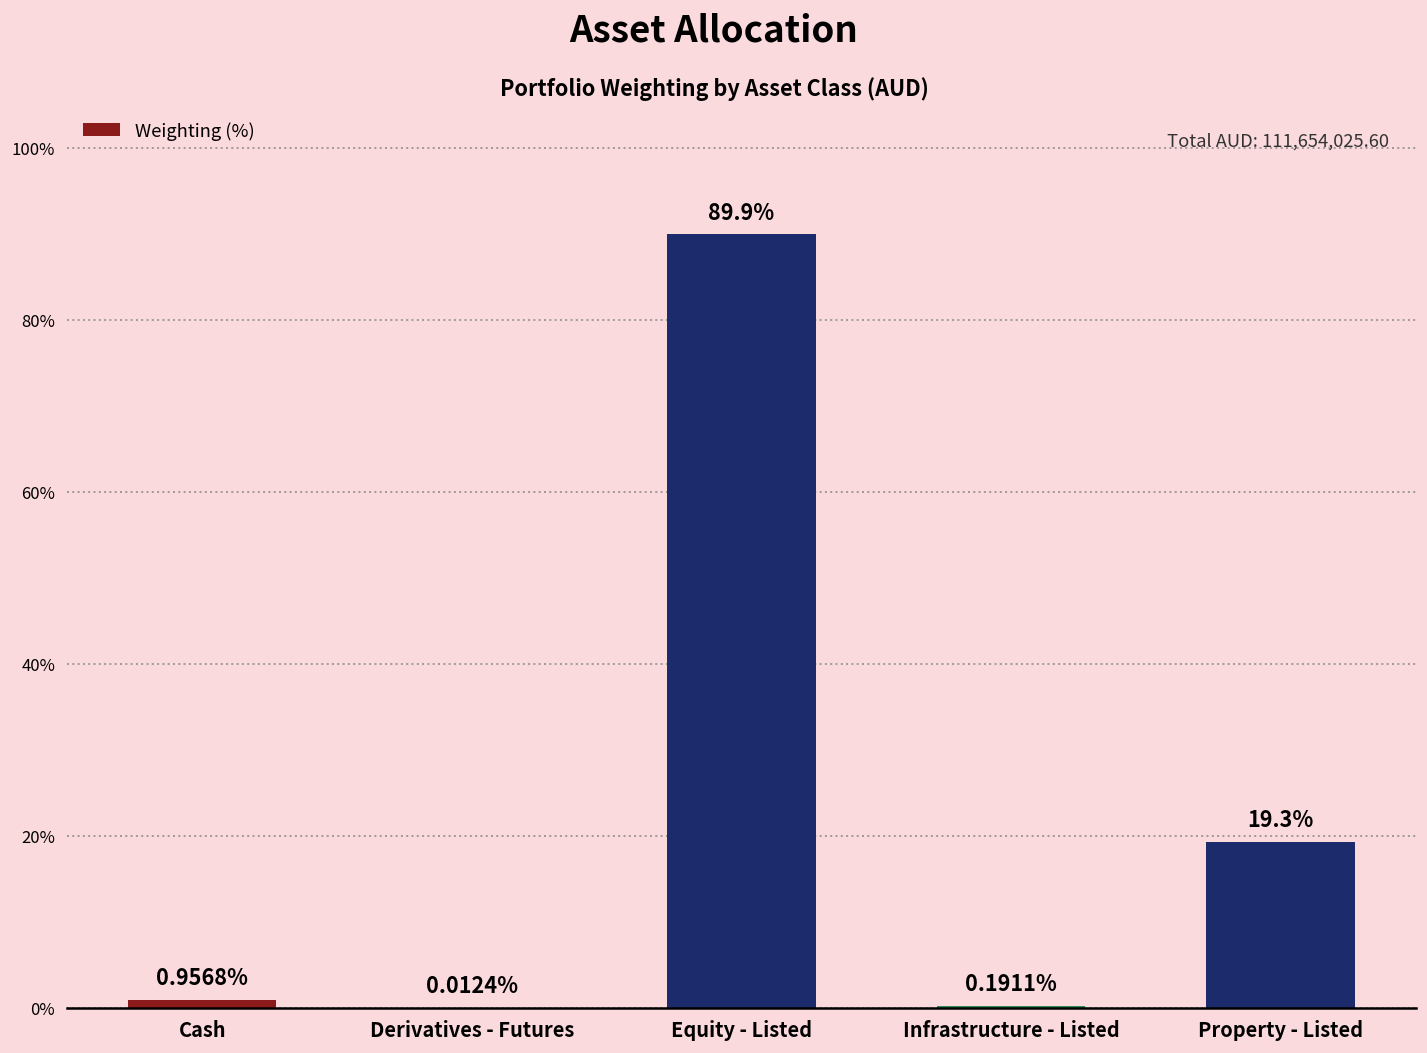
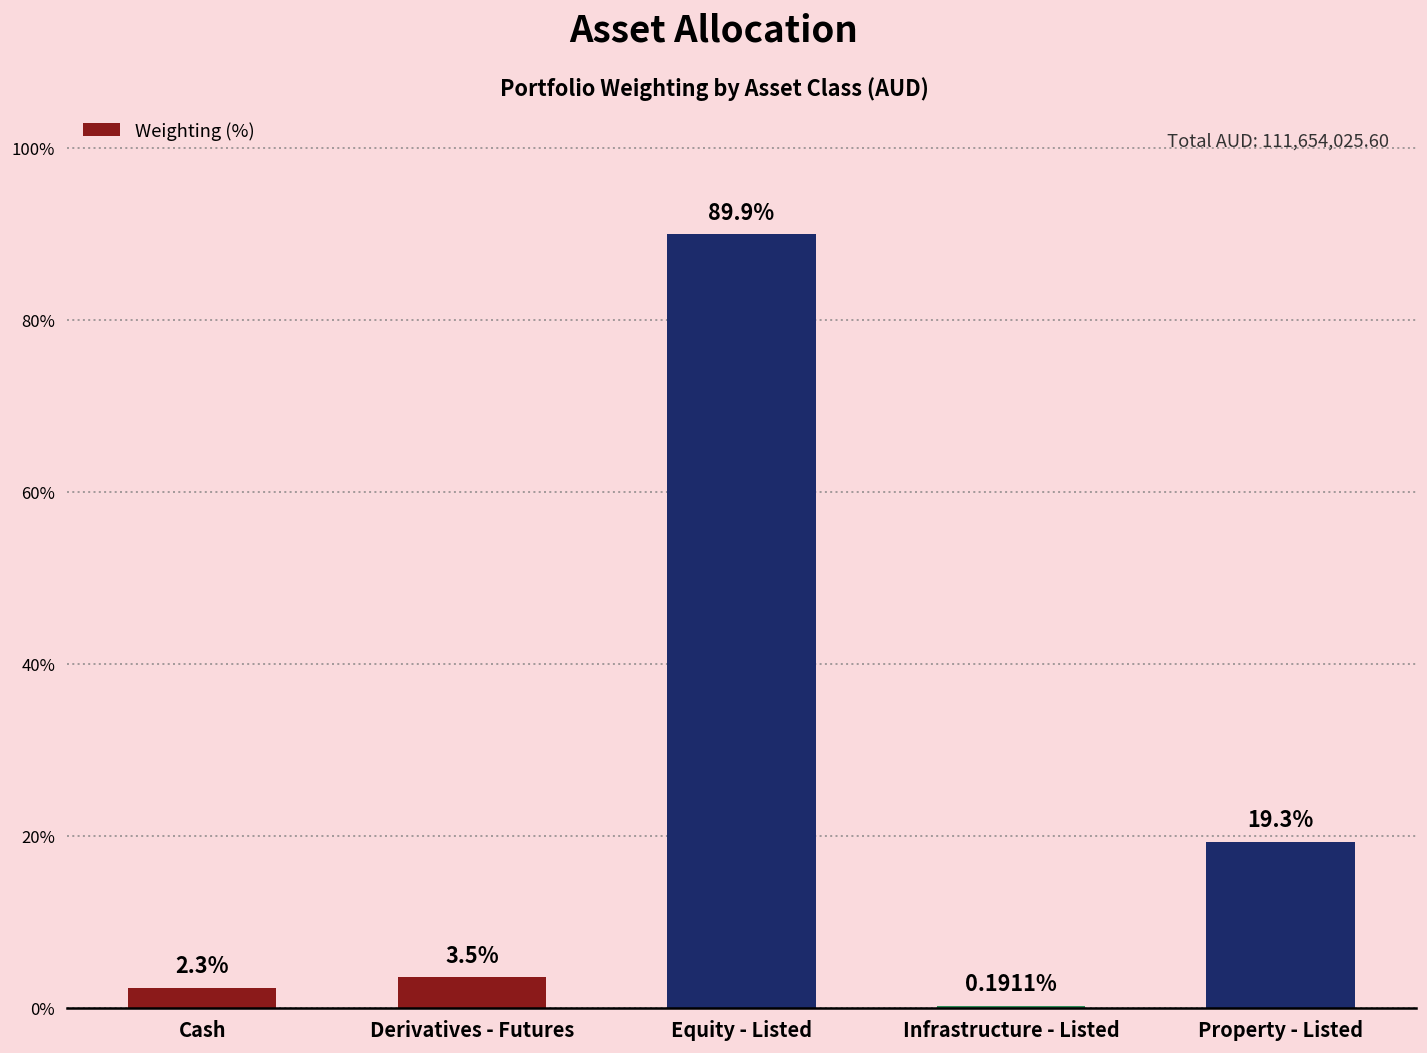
Cash: 0.9568% -> 2.3%
Derivatives - Futures: 0.0124% -> 3.5%
